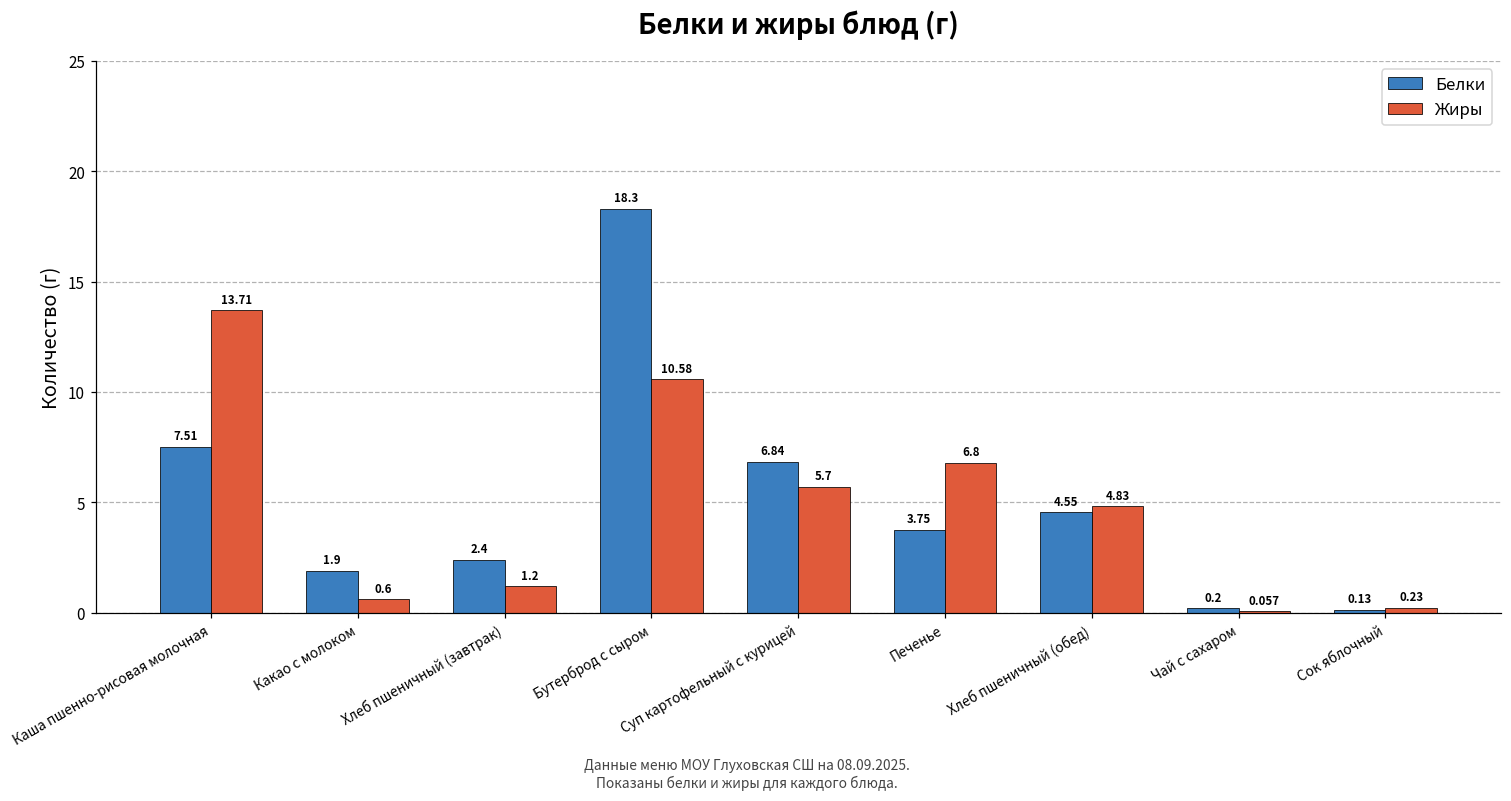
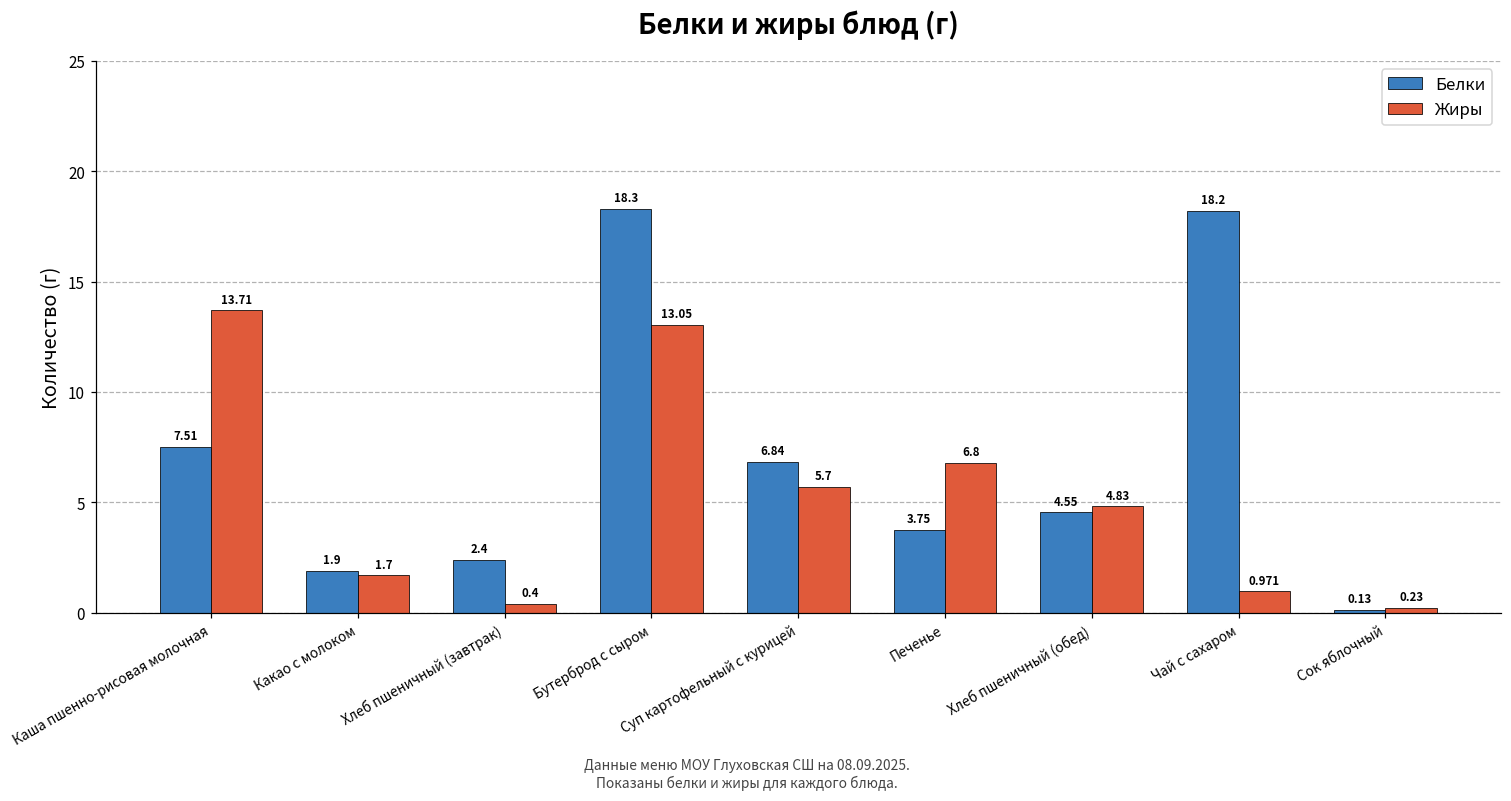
Жиры, Какао с молоком: 0.6 -> 1.7
Жиры, Хлеб пшеничный (завтрак): 1.2 -> 0.4
Жиры, Бутерброд с сыром: 10.58 -> 13.05
Белки, Чай с сахаром: 0.2 -> 18.2
Жиры, Чай с сахаром: 0.057 -> 0.971
